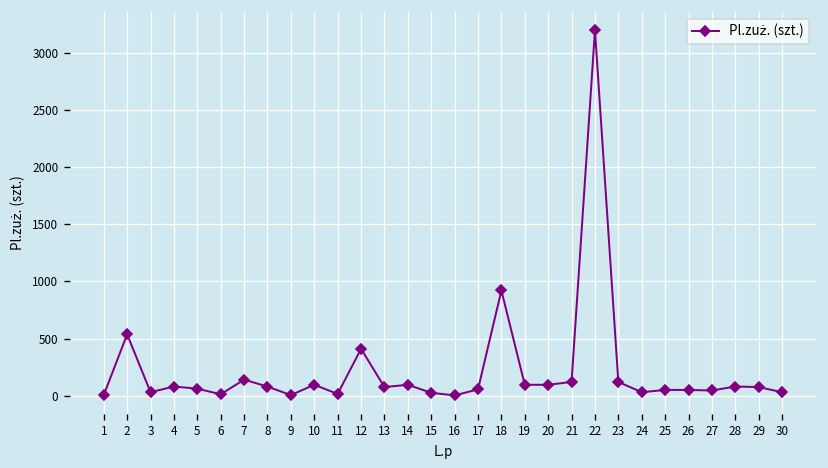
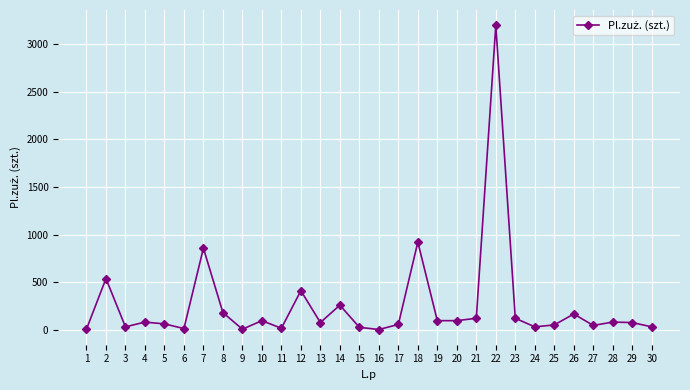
7: 100 -> 900
8: 100 -> 200
14: 100 -> 300
26: 100 -> 200
